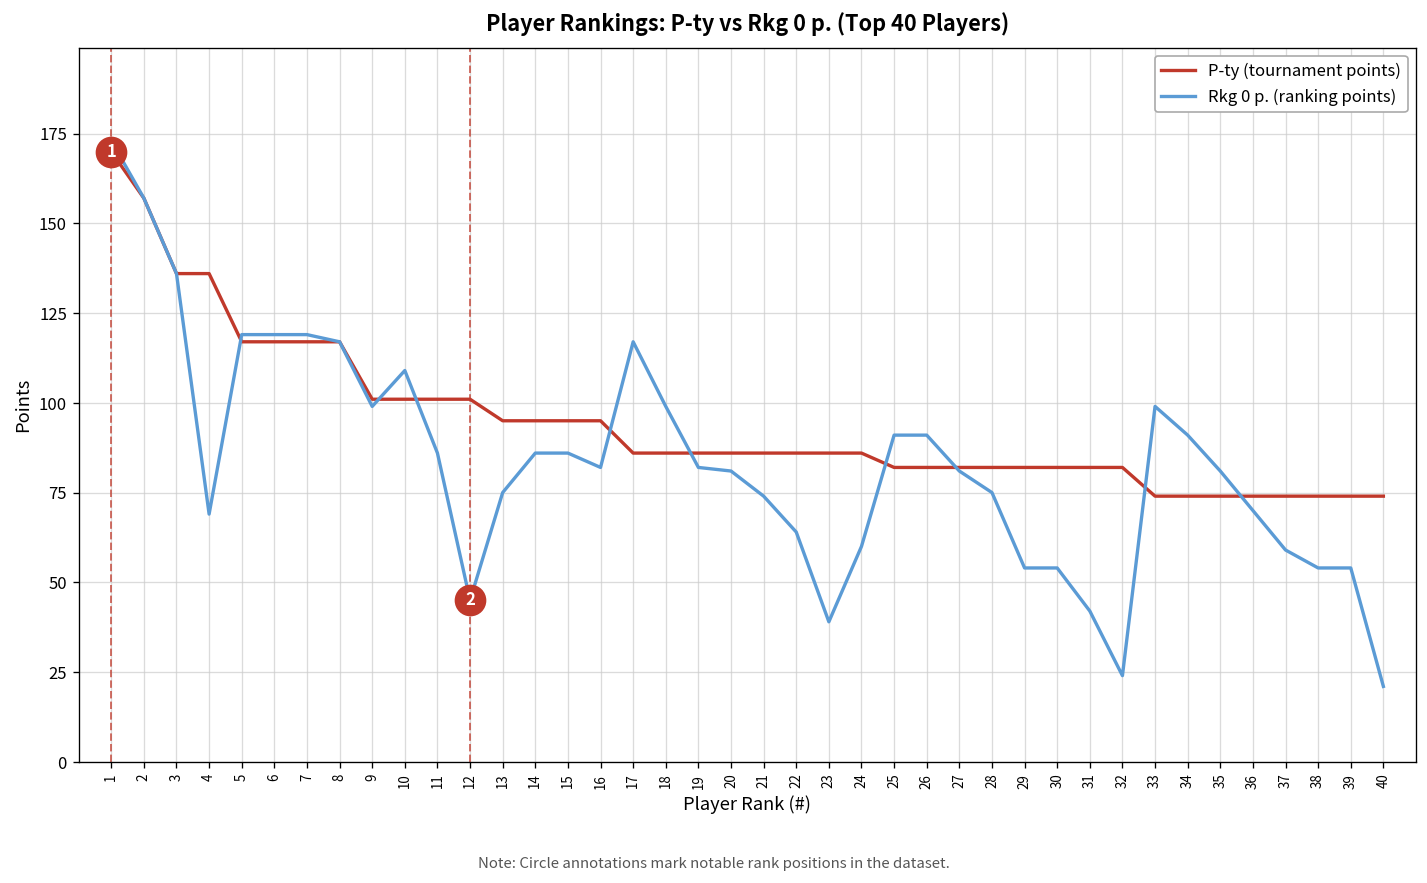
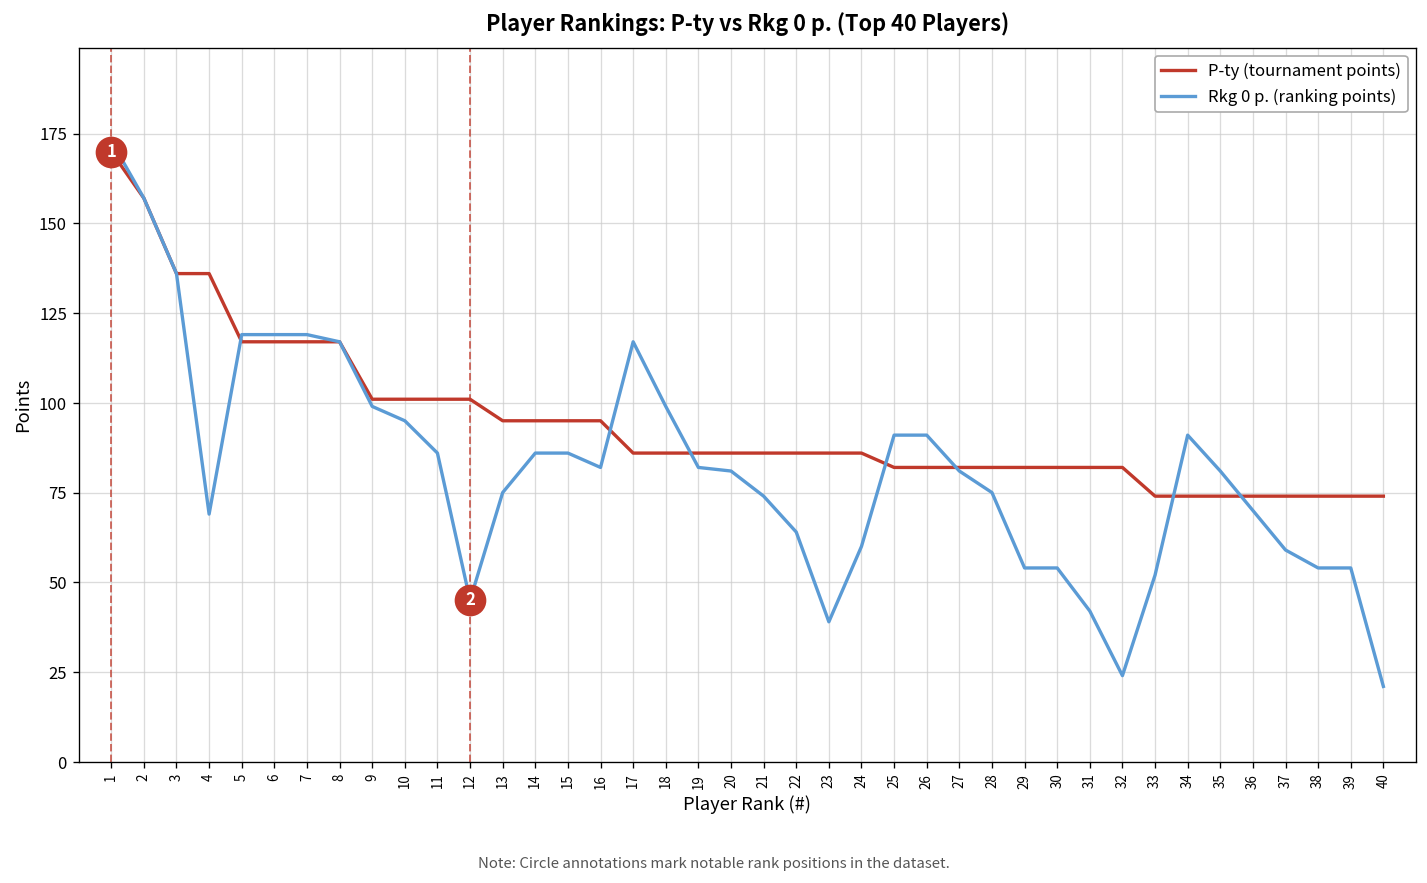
Rkg 0 p. (ranking points), 10: 109 -> 95
Rkg 0 p. (ranking points), 33: 99 -> 52
